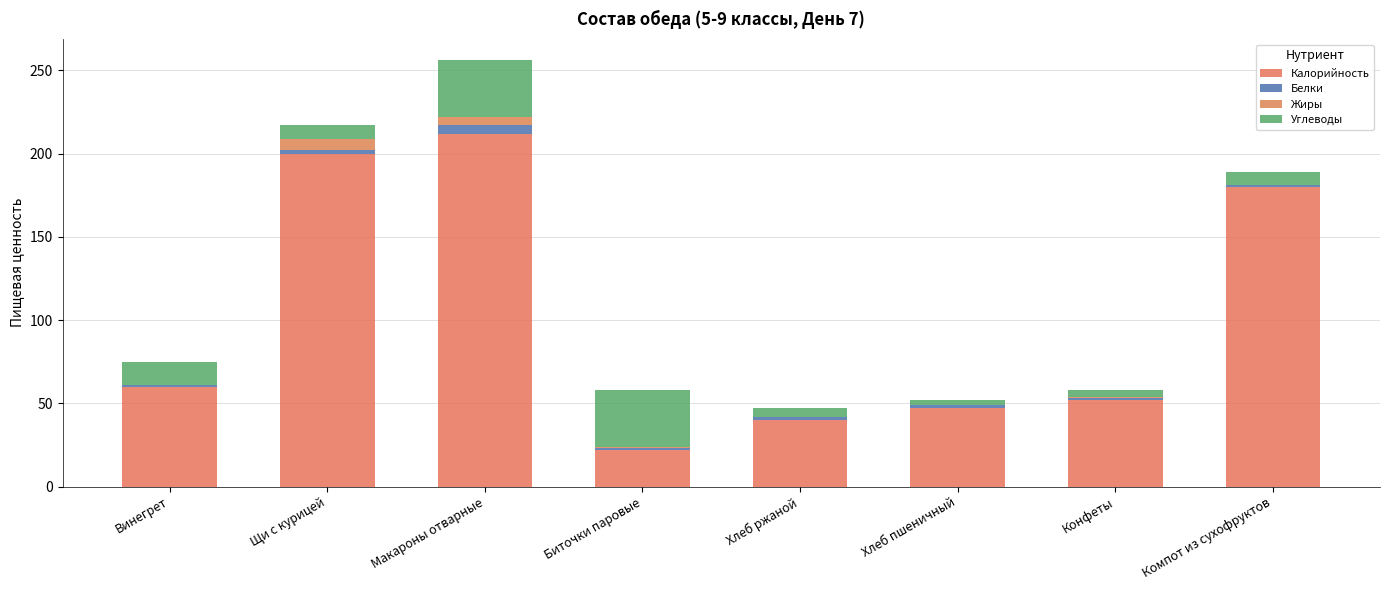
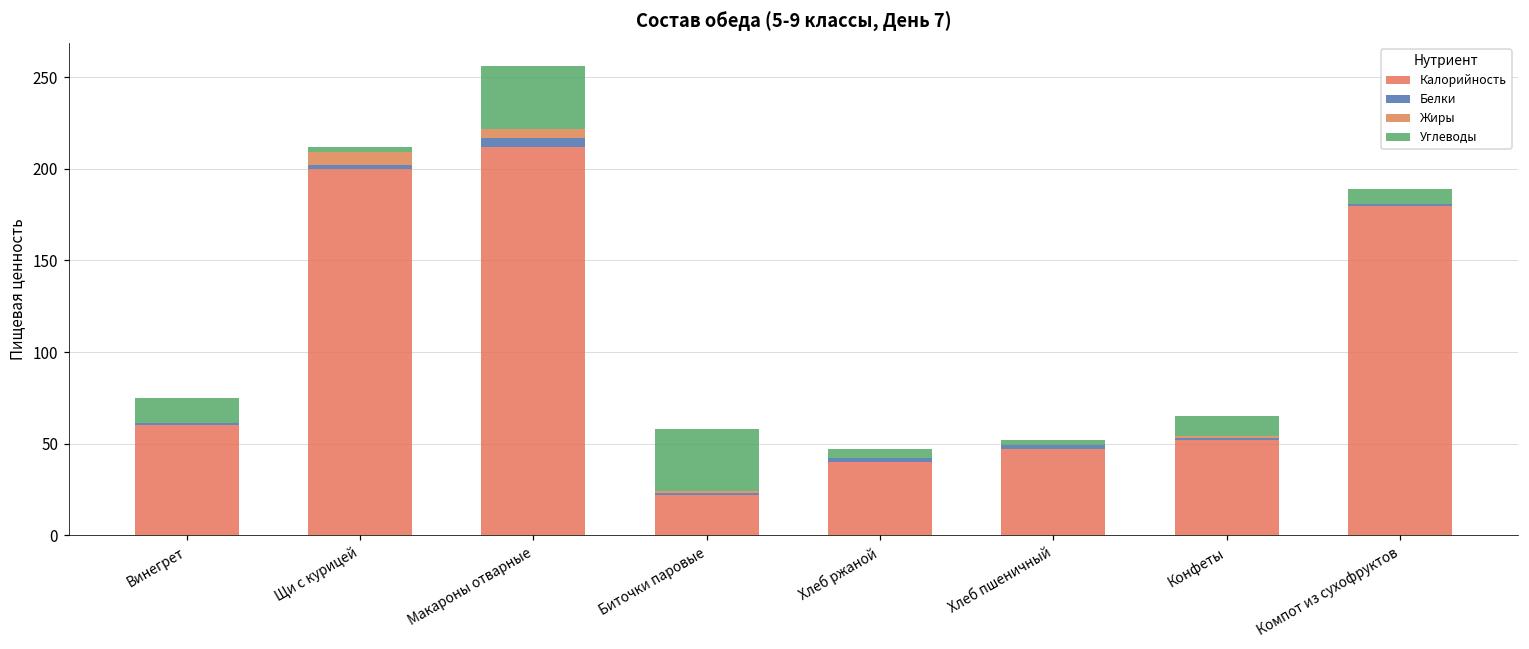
Углеводы, Щи с курицей: 8 -> 3
Углеводы, Конфеты: 4 -> 11
